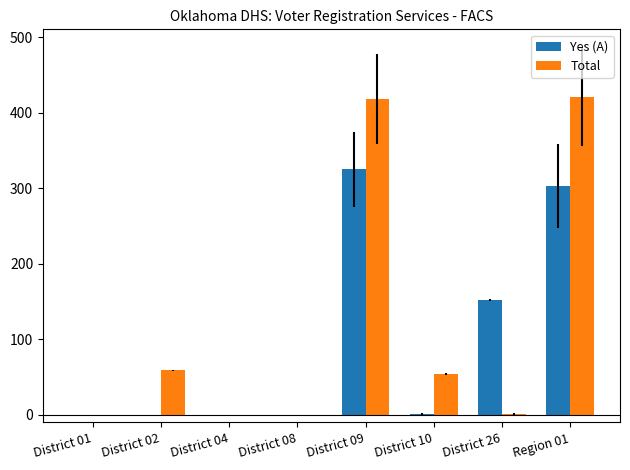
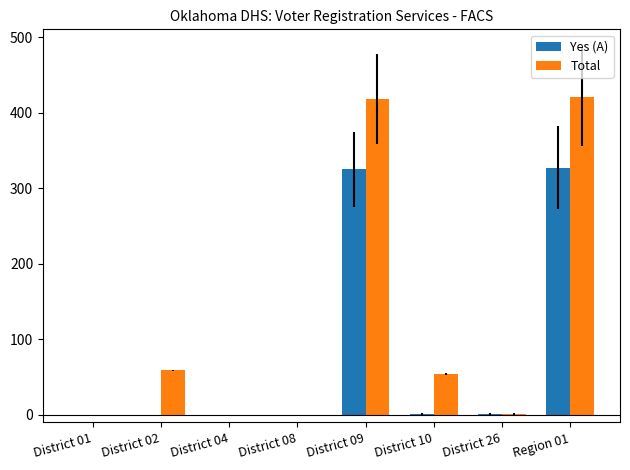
Yes (A), District 26: 150 -> 0
Yes (A), Region 01: 300 -> 330
